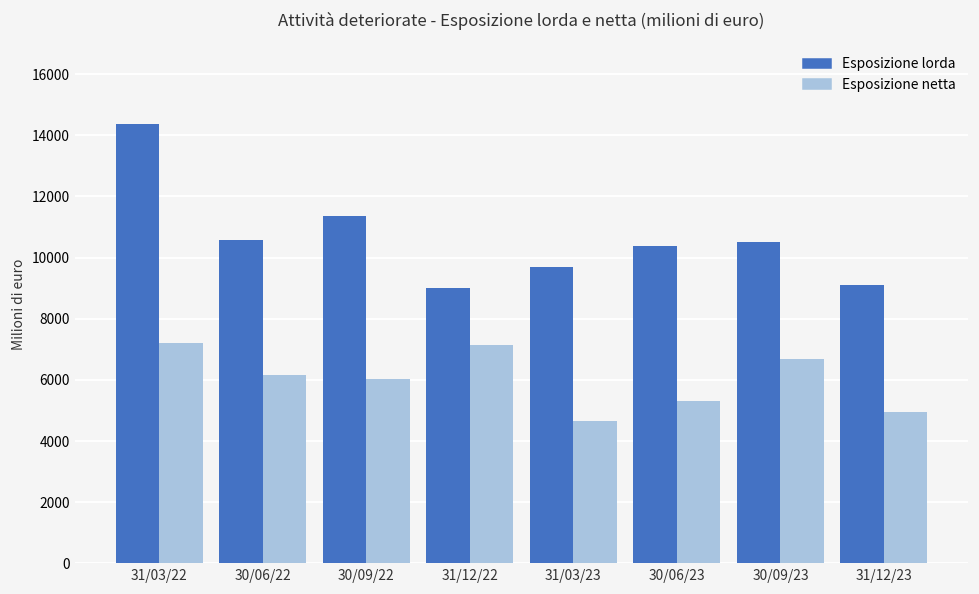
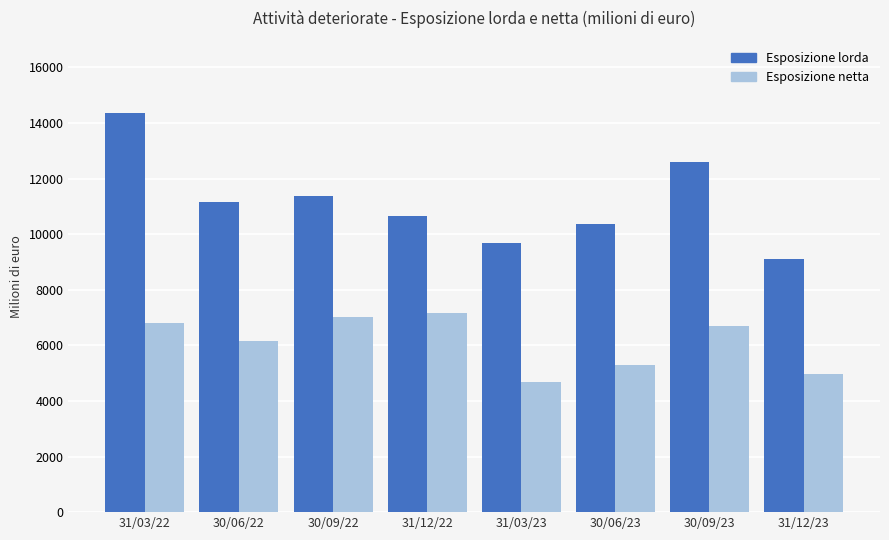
Esposizione netta, 31/03/22: 7200 -> 6800
Esposizione lorda, 30/06/22: 10600 -> 11100
Esposizione netta, 30/09/22: 6000 -> 7000
Esposizione lorda, 31/12/22: 9000 -> 10600
Esposizione lorda, 30/09/23: 10500 -> 12600
